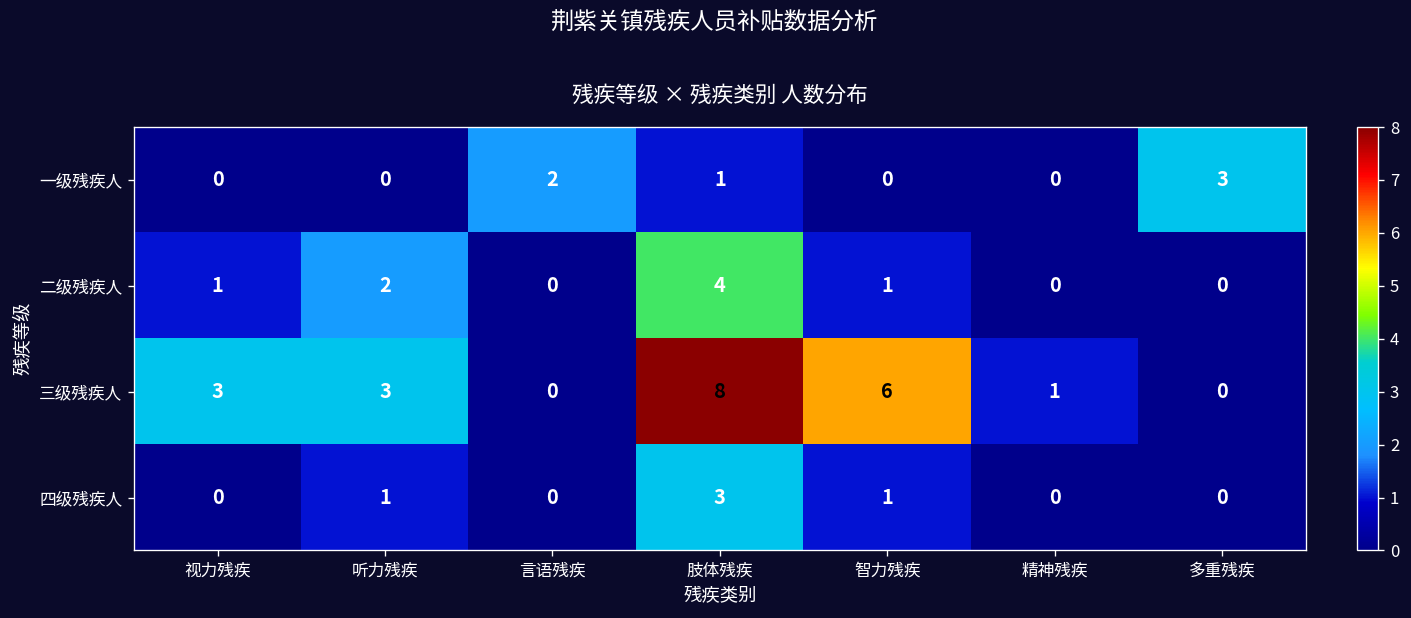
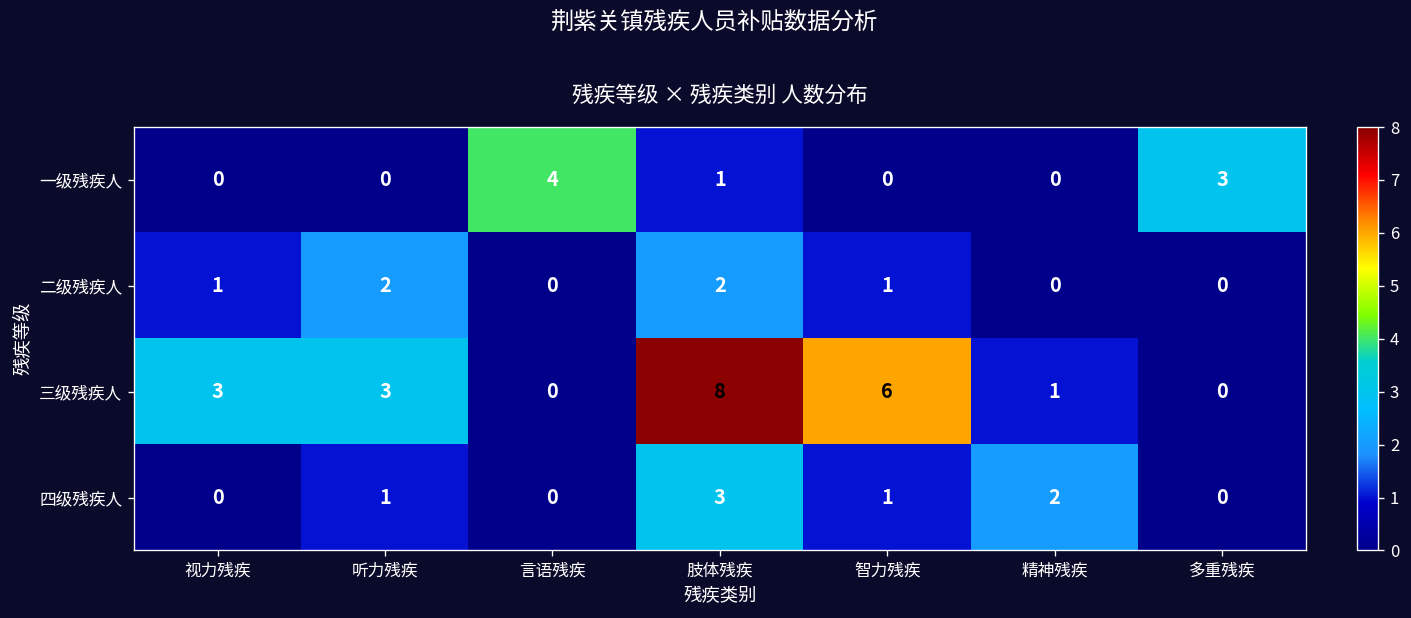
一级残疾人, 言语残疾: 2 -> 4
二级残疾人, 肢体残疾: 4 -> 2
四级残疾人, 精神残疾: 0 -> 2
